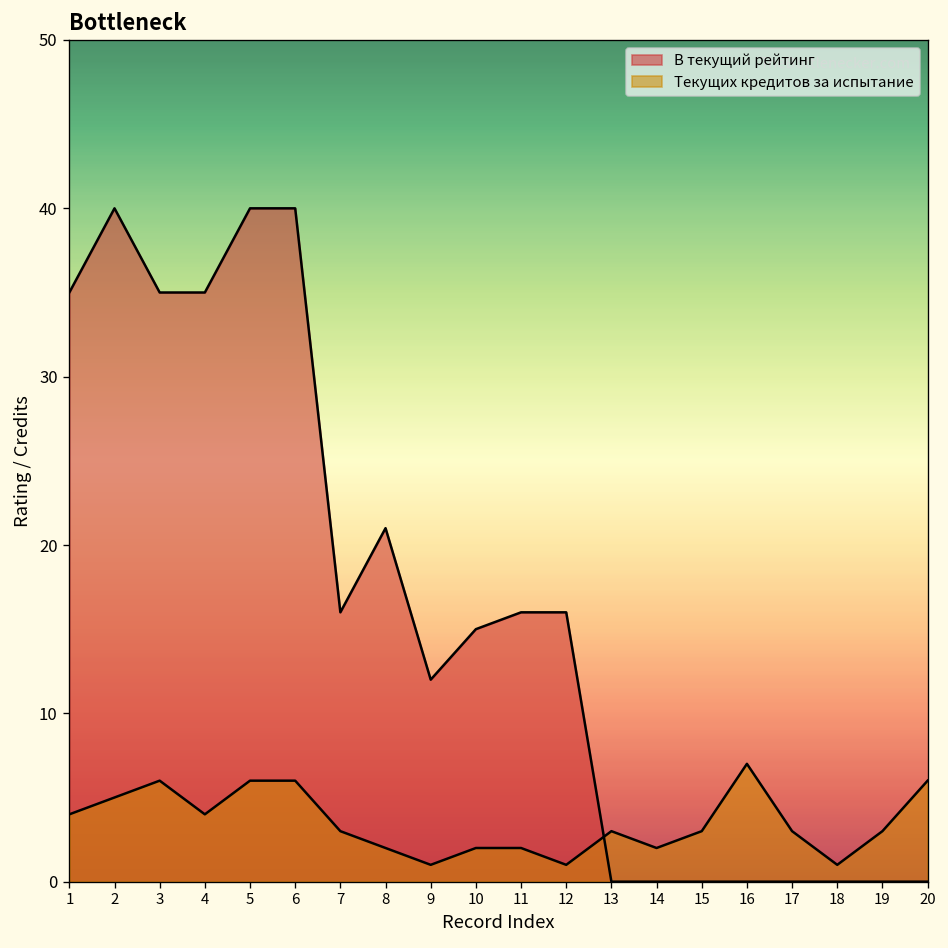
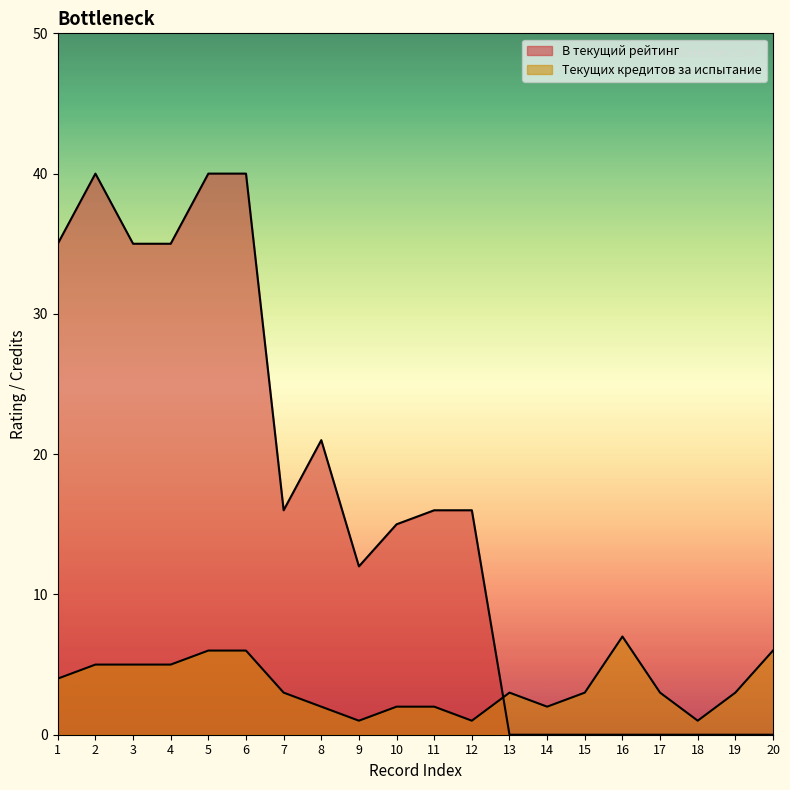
Текущих кредитов за испытание, 3: 6 -> 5
Текущих кредитов за испытание, 4: 4 -> 5
